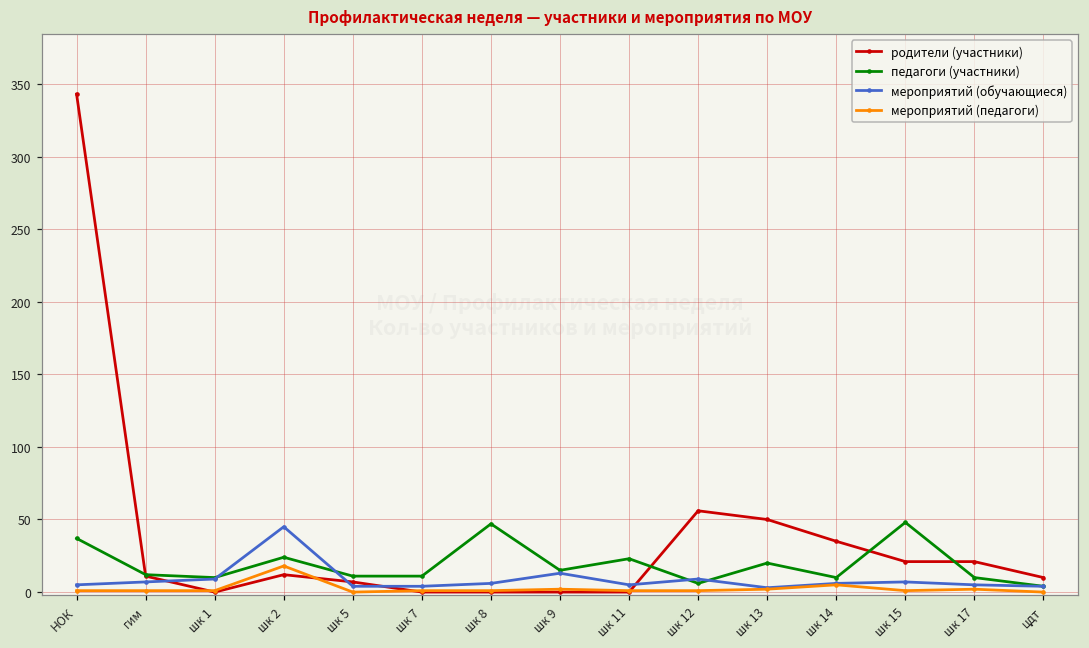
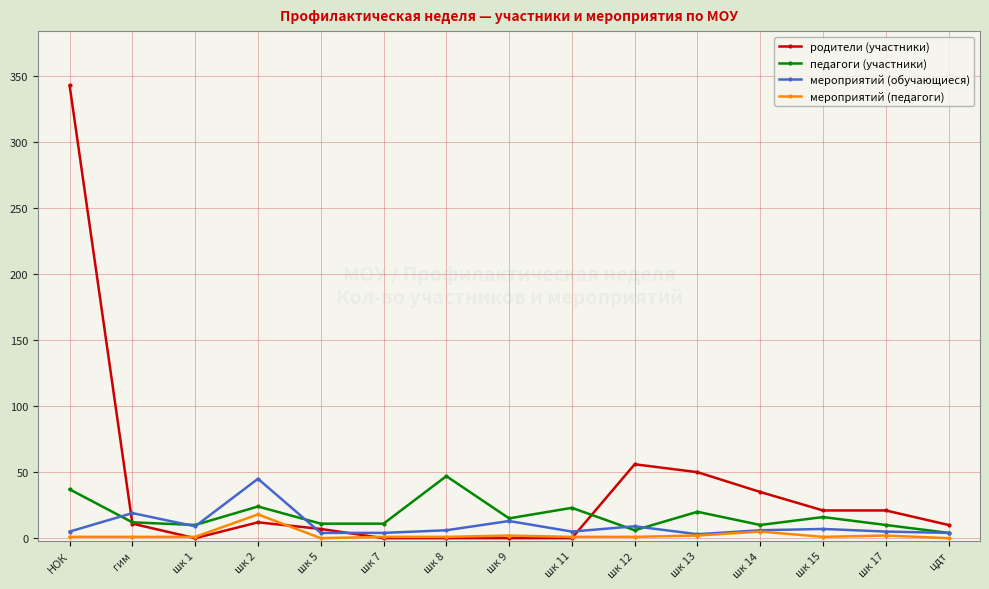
мероприятий (обучающиеся), гим: 7 -> 19
педагоги (участники), шк 15: 48 -> 16
